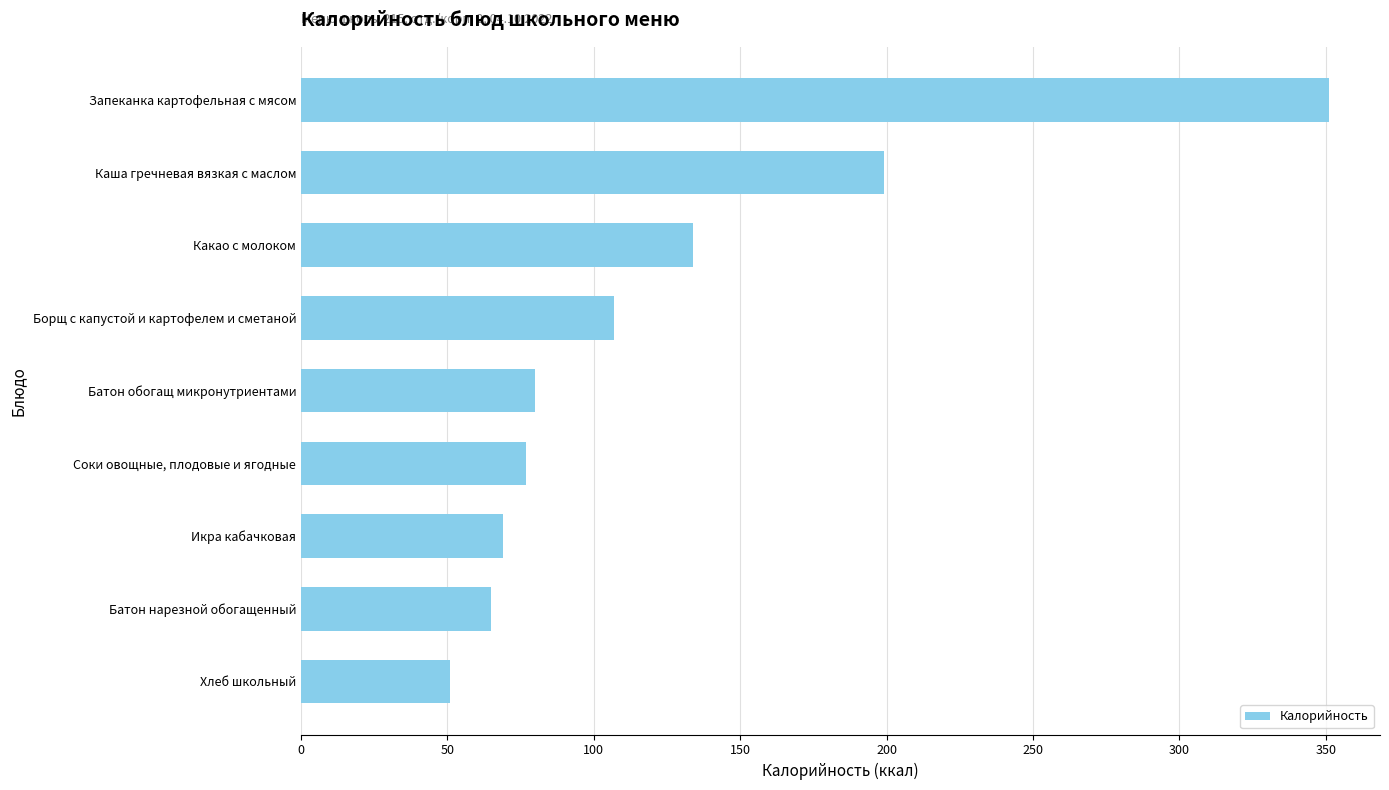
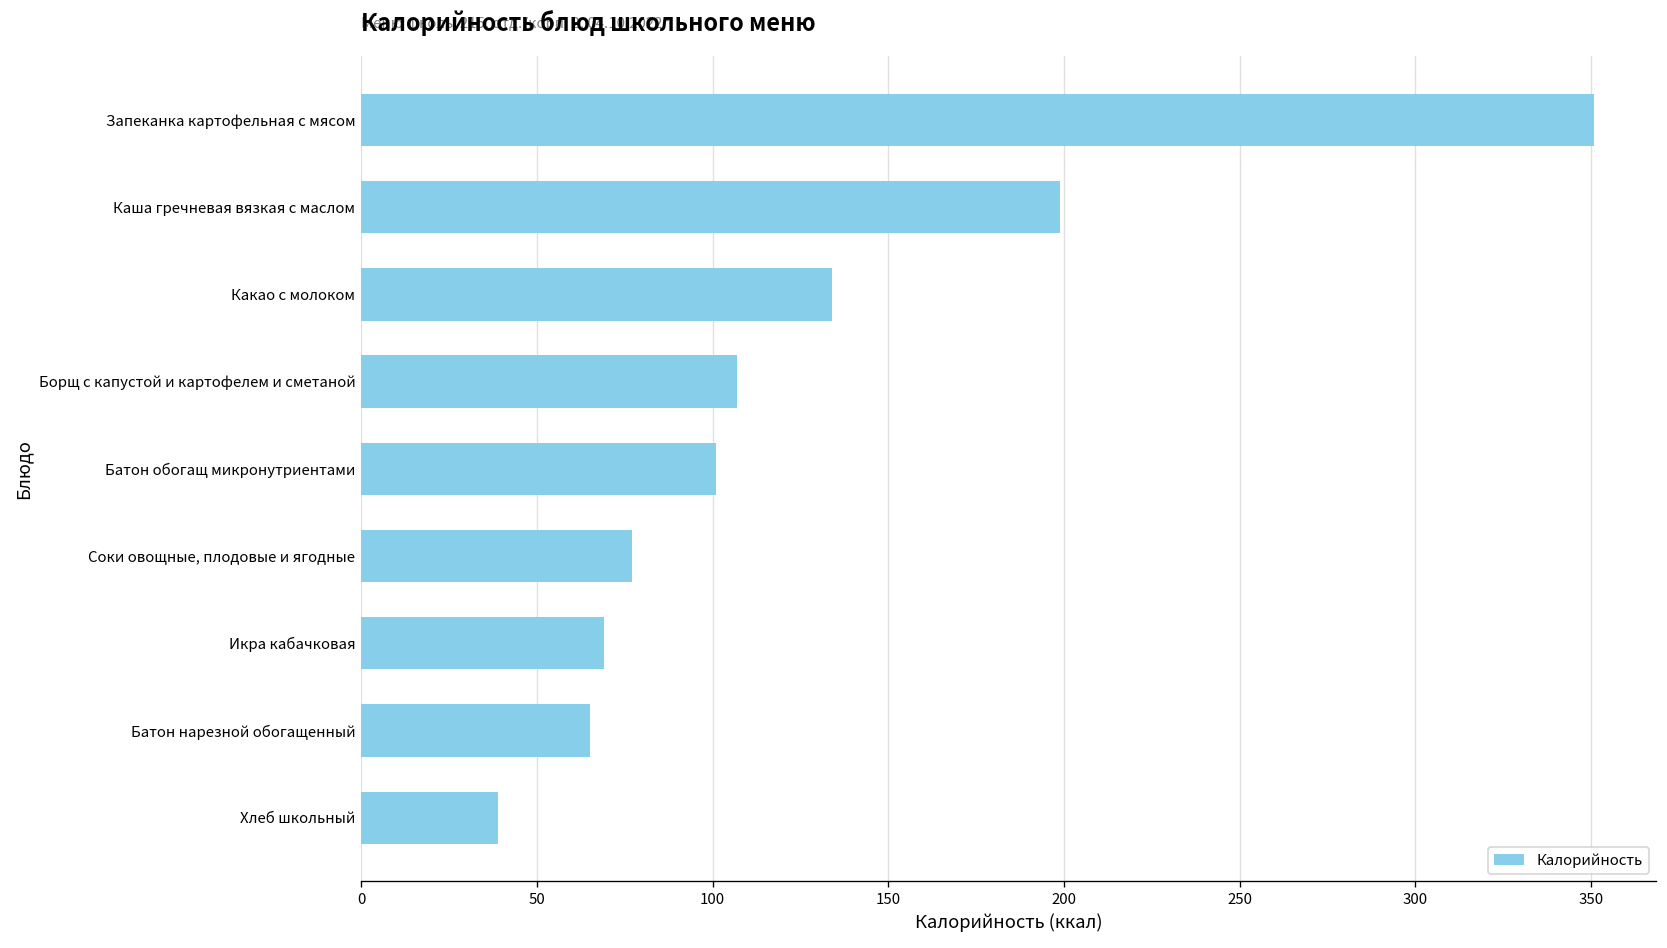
Батон обогащ микронутриентами: 80 -> 101
Хлеб школьный: 51 -> 39
